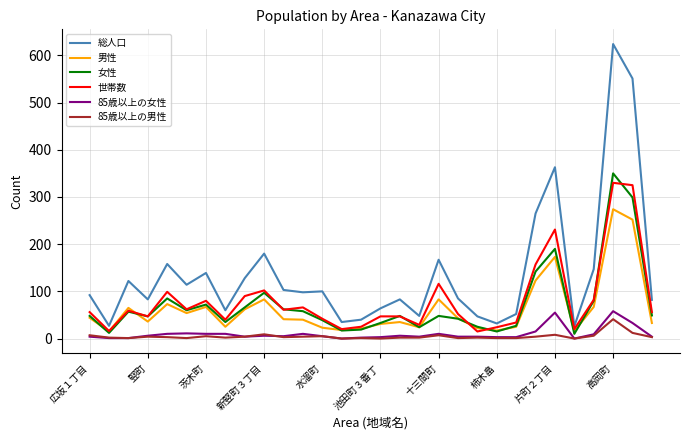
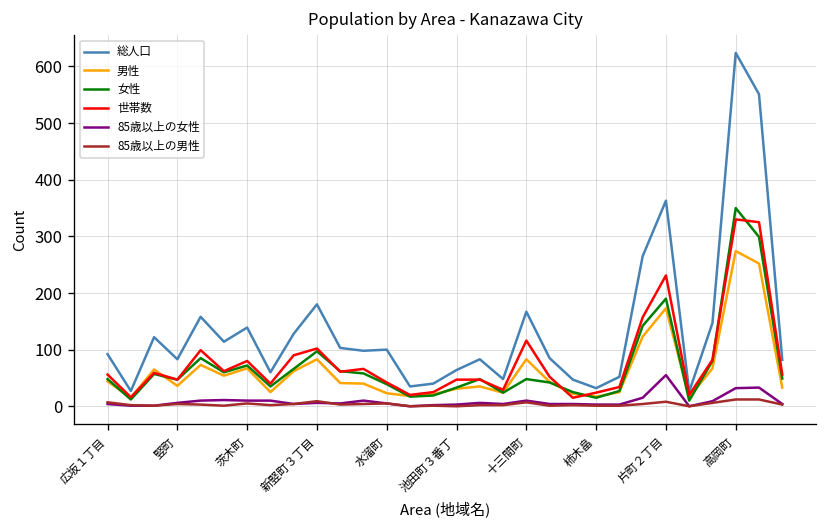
85歳以上の女性, 高岡町: 60 -> 30
85歳以上の男性, 高岡町: 40 -> 10
